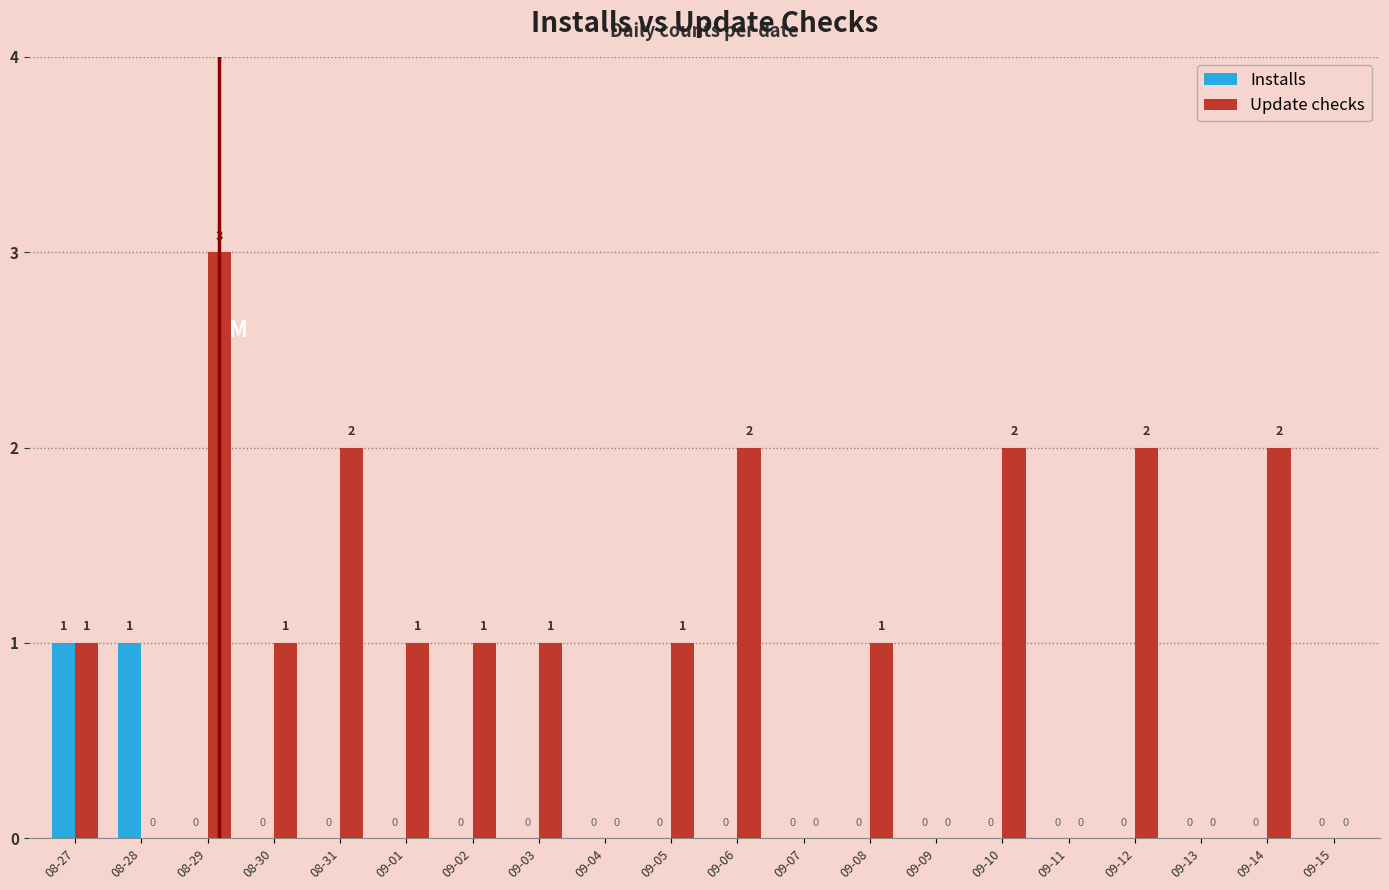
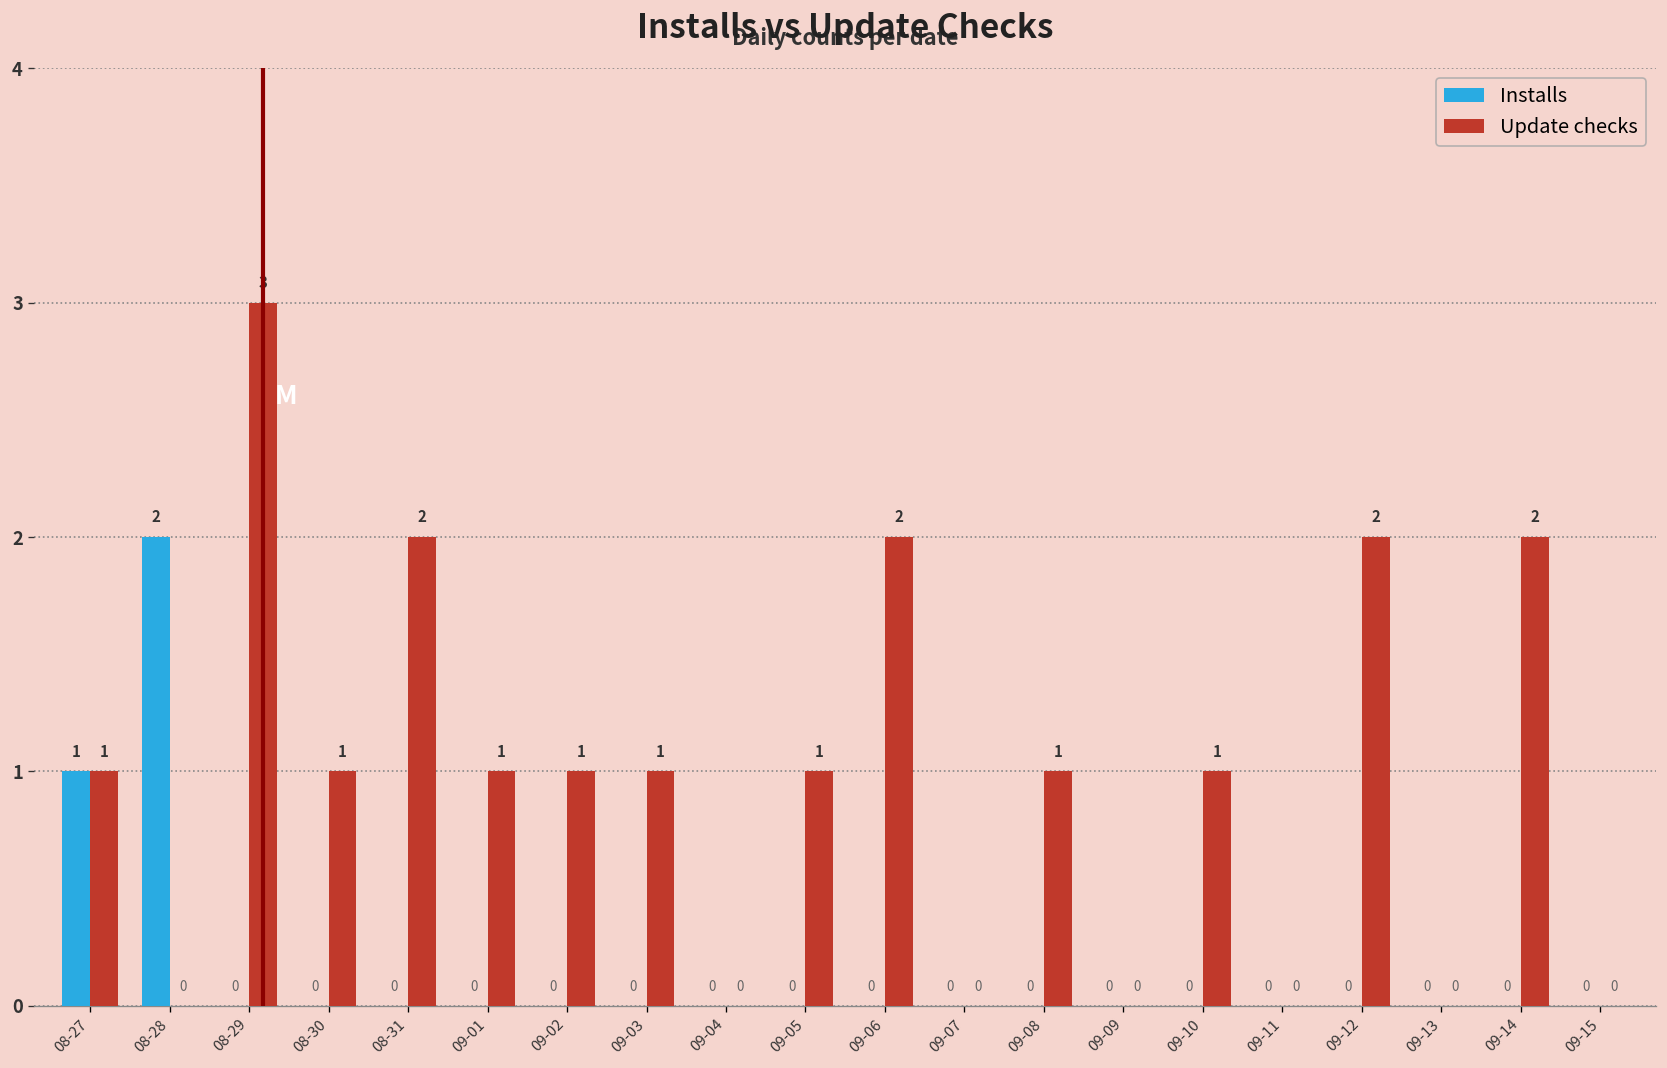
Installs, 08-28: 1 -> 2
Update checks, 09-10: 2 -> 1
